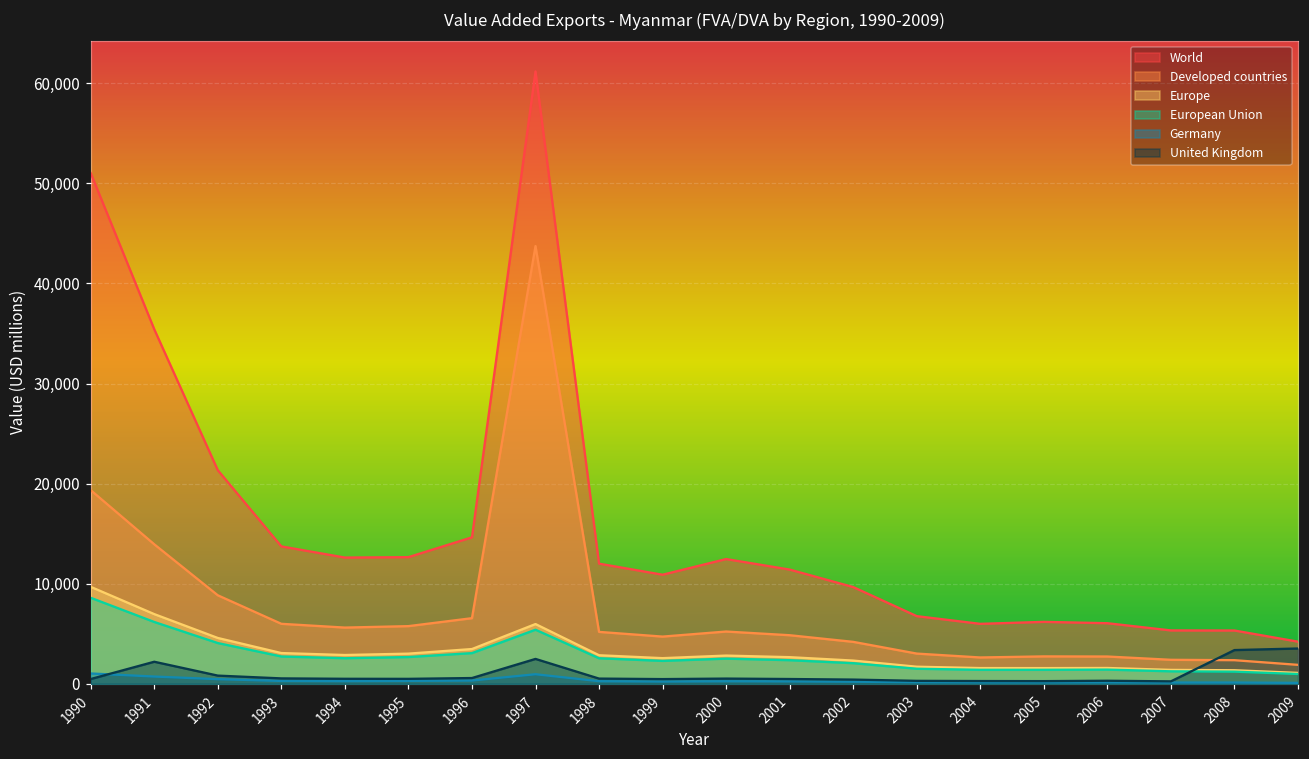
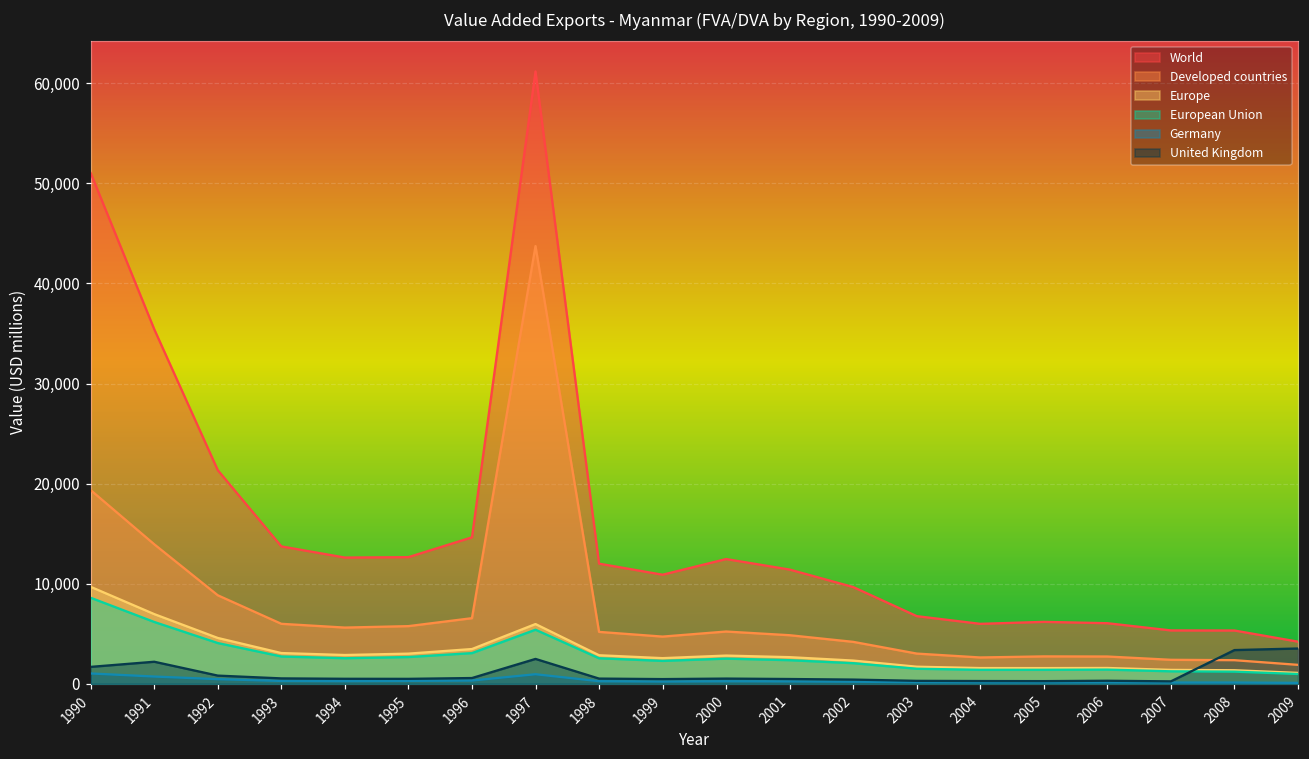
United Kingdom, 1990: 0 -> 2,000
